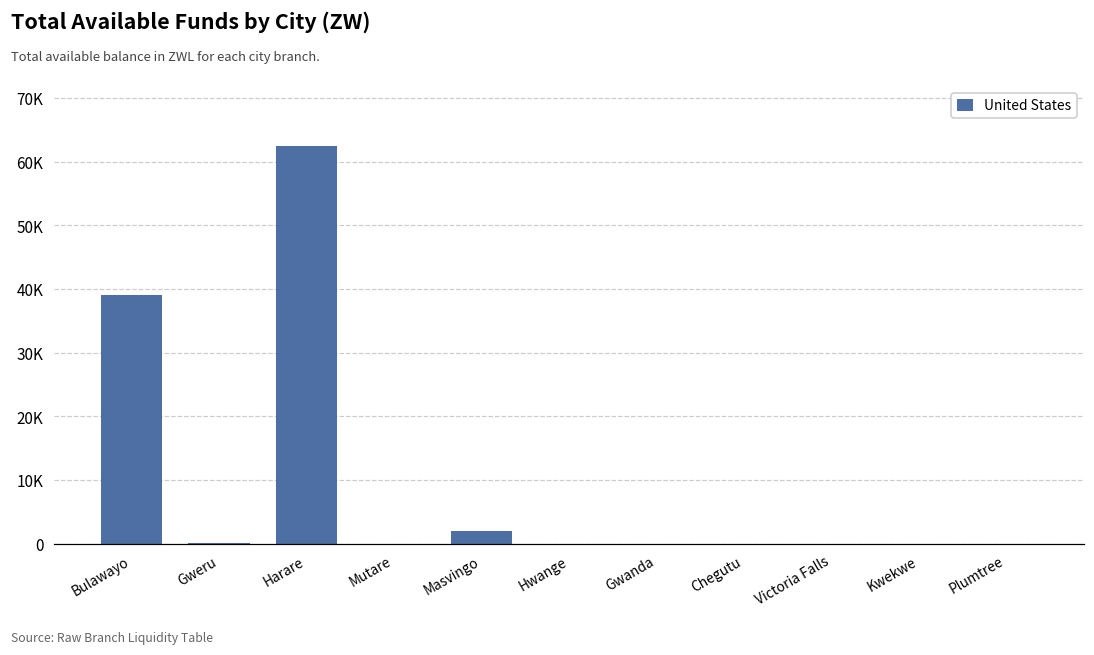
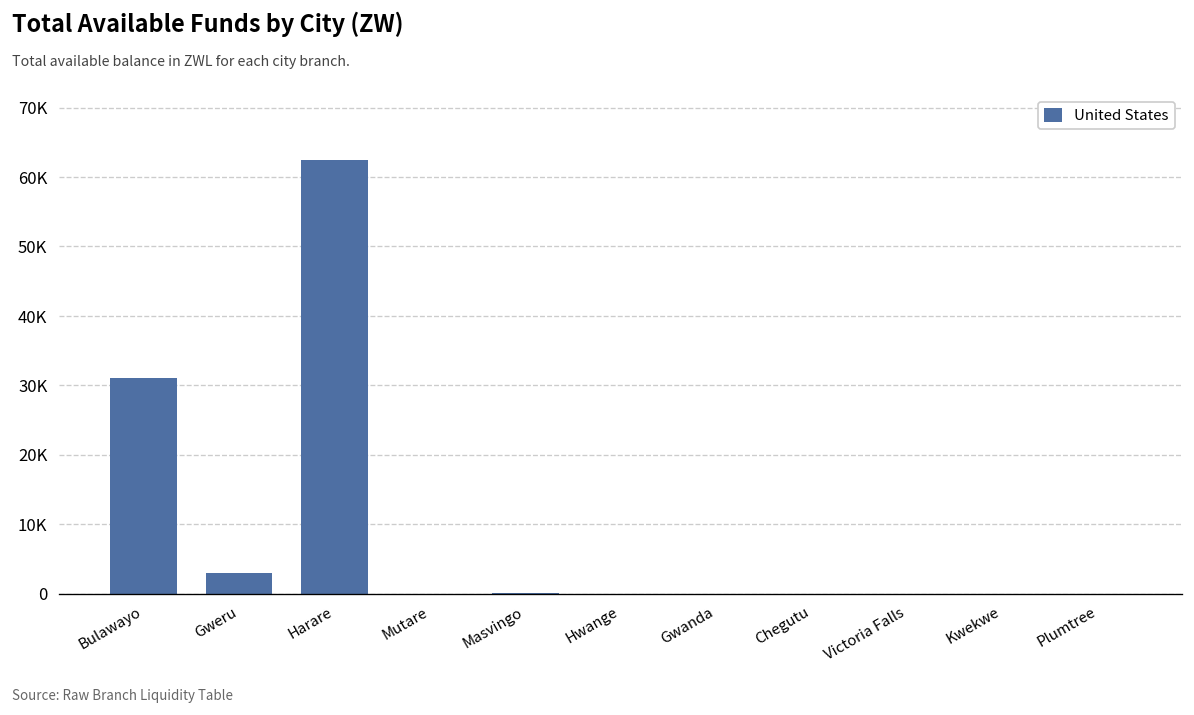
Bulawayo: 39000 -> 31000
Gweru: 0 -> 3000
Masvingo: 2000 -> 0
